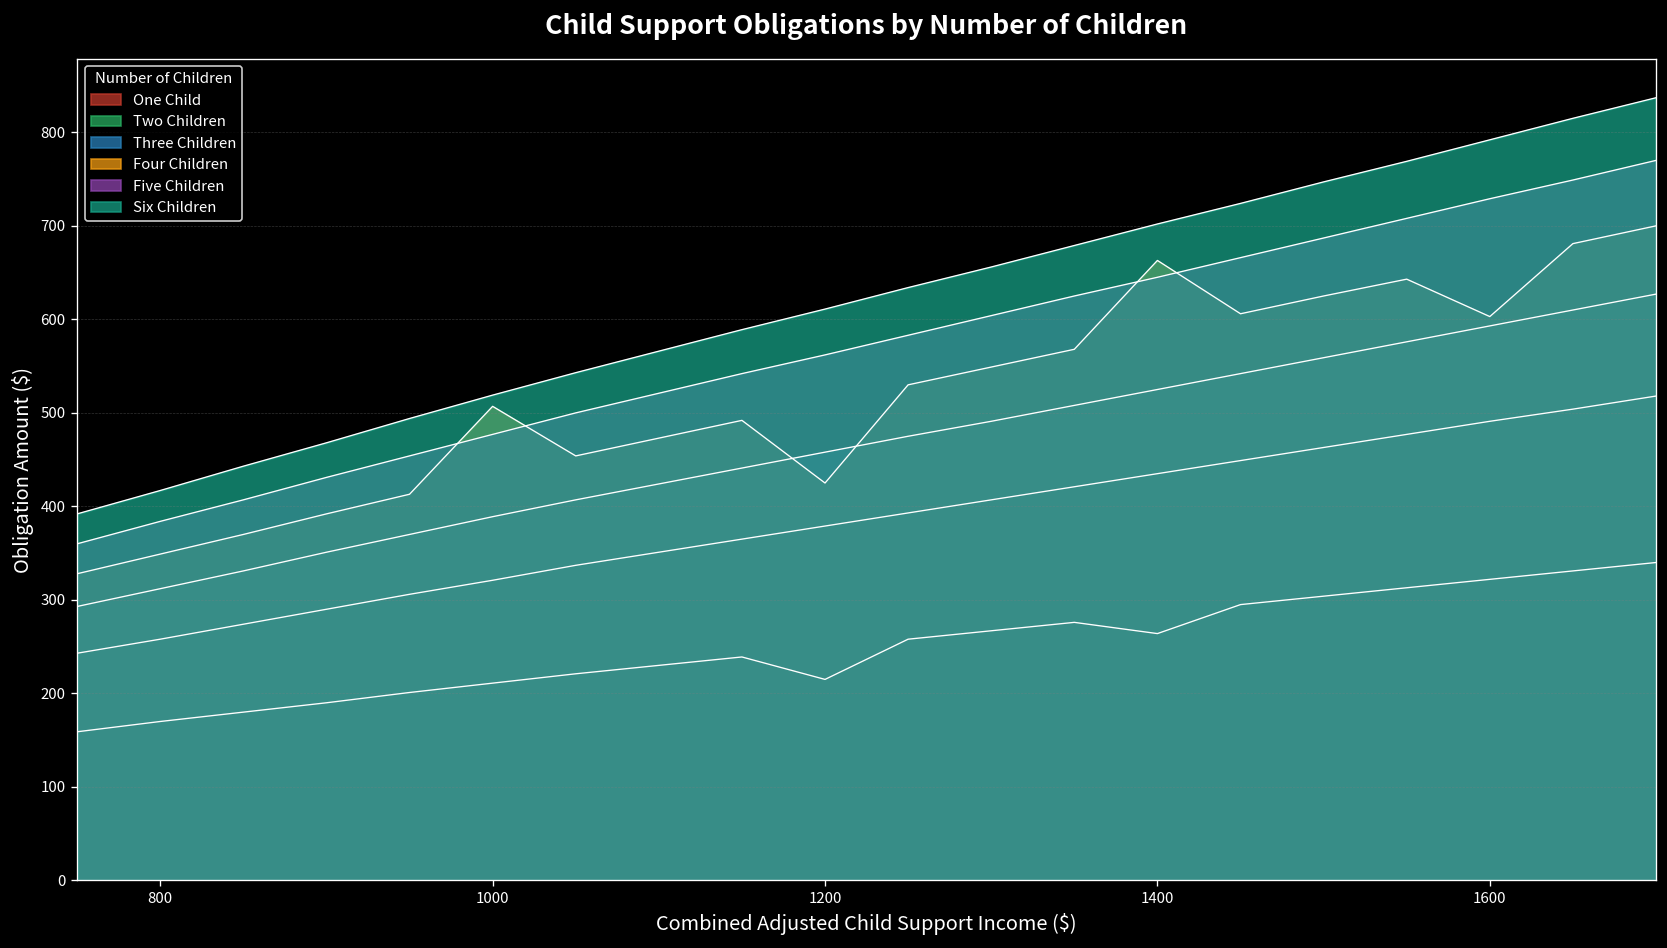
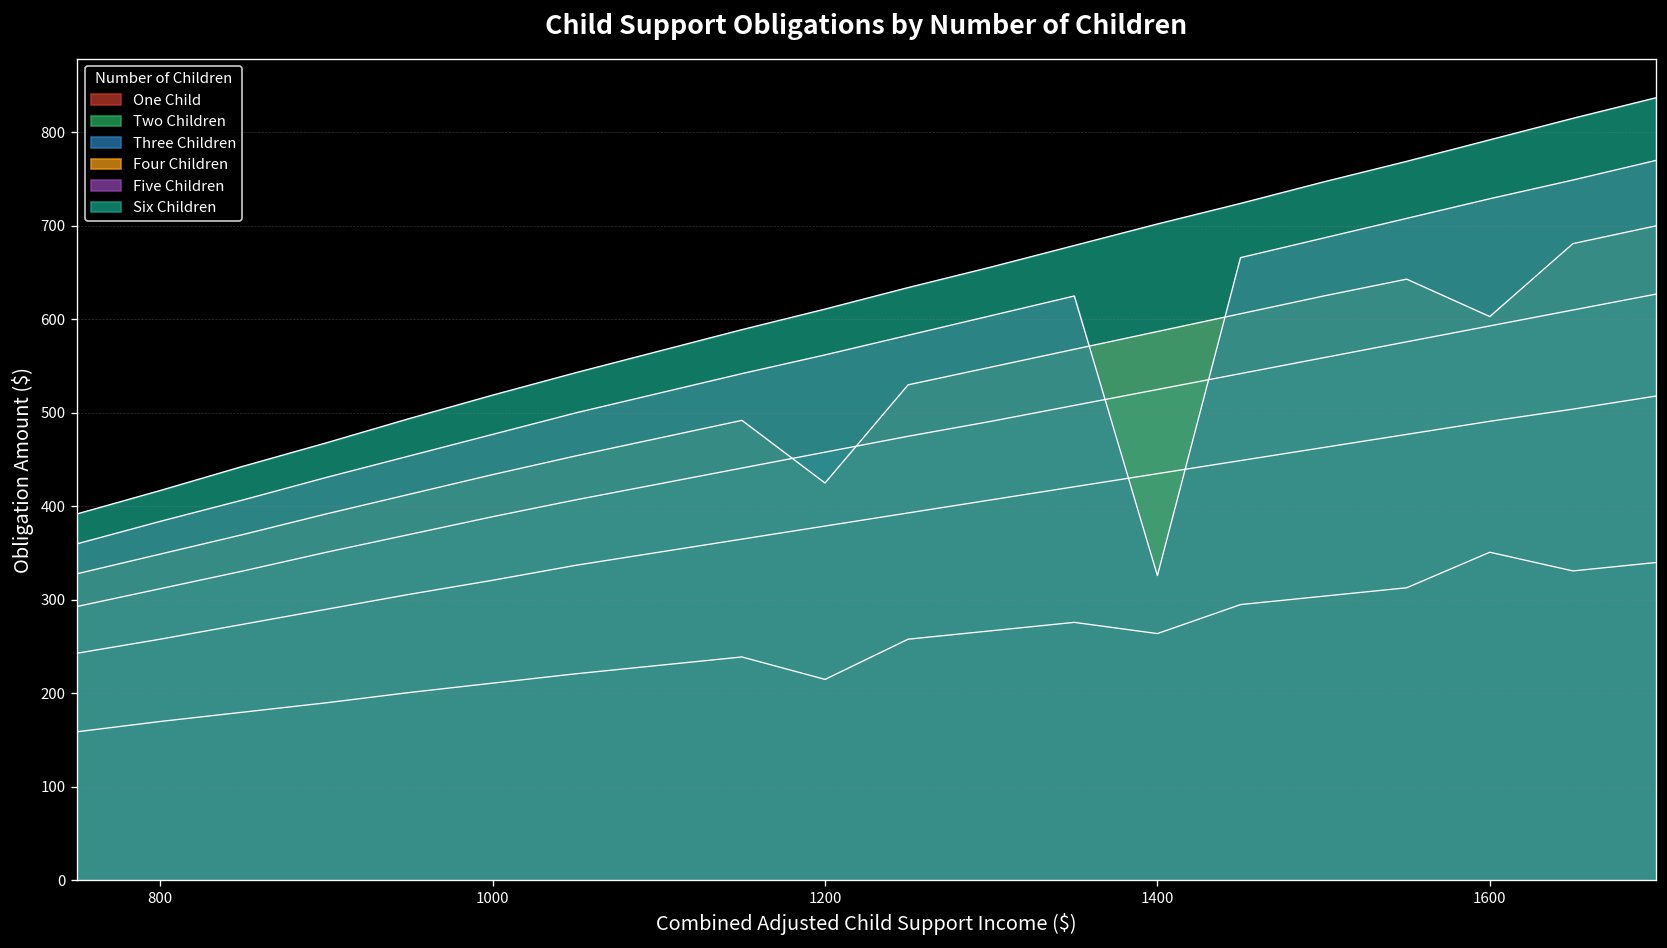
Four Children, 1000: 510 -> 430
Four Children, 1400: 660 -> 590
Five Children, 1400: 650 -> 330
One Child, 1600: 320 -> 350
